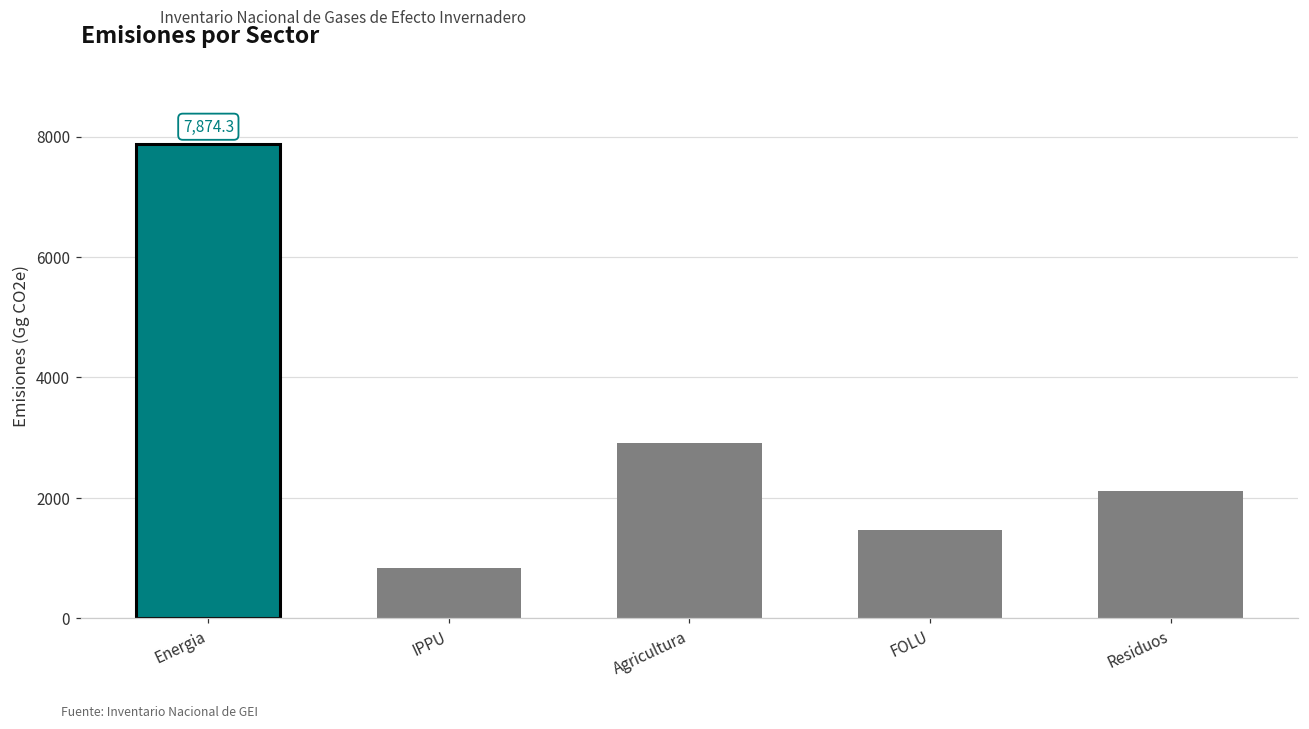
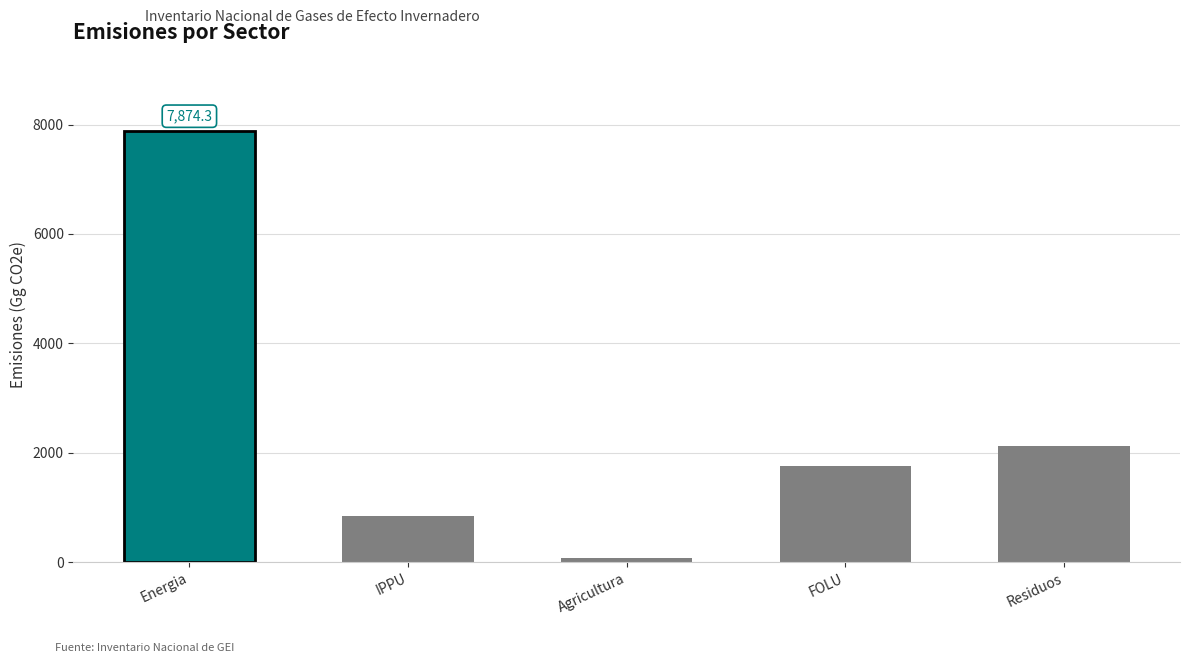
Agricultura: 2900 -> 100
FOLU: 1500 -> 1800
